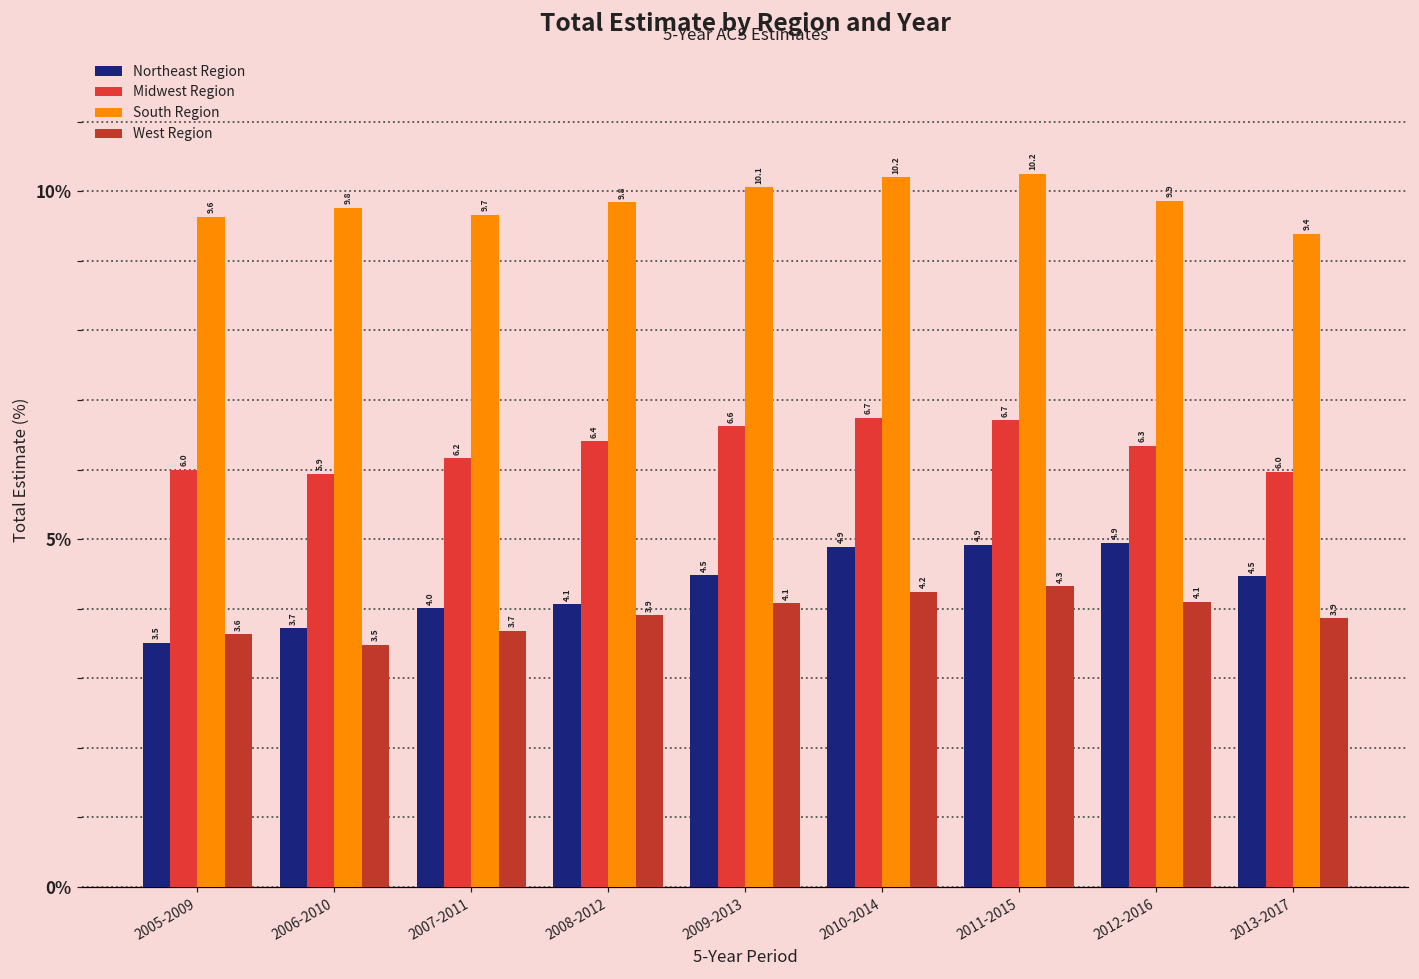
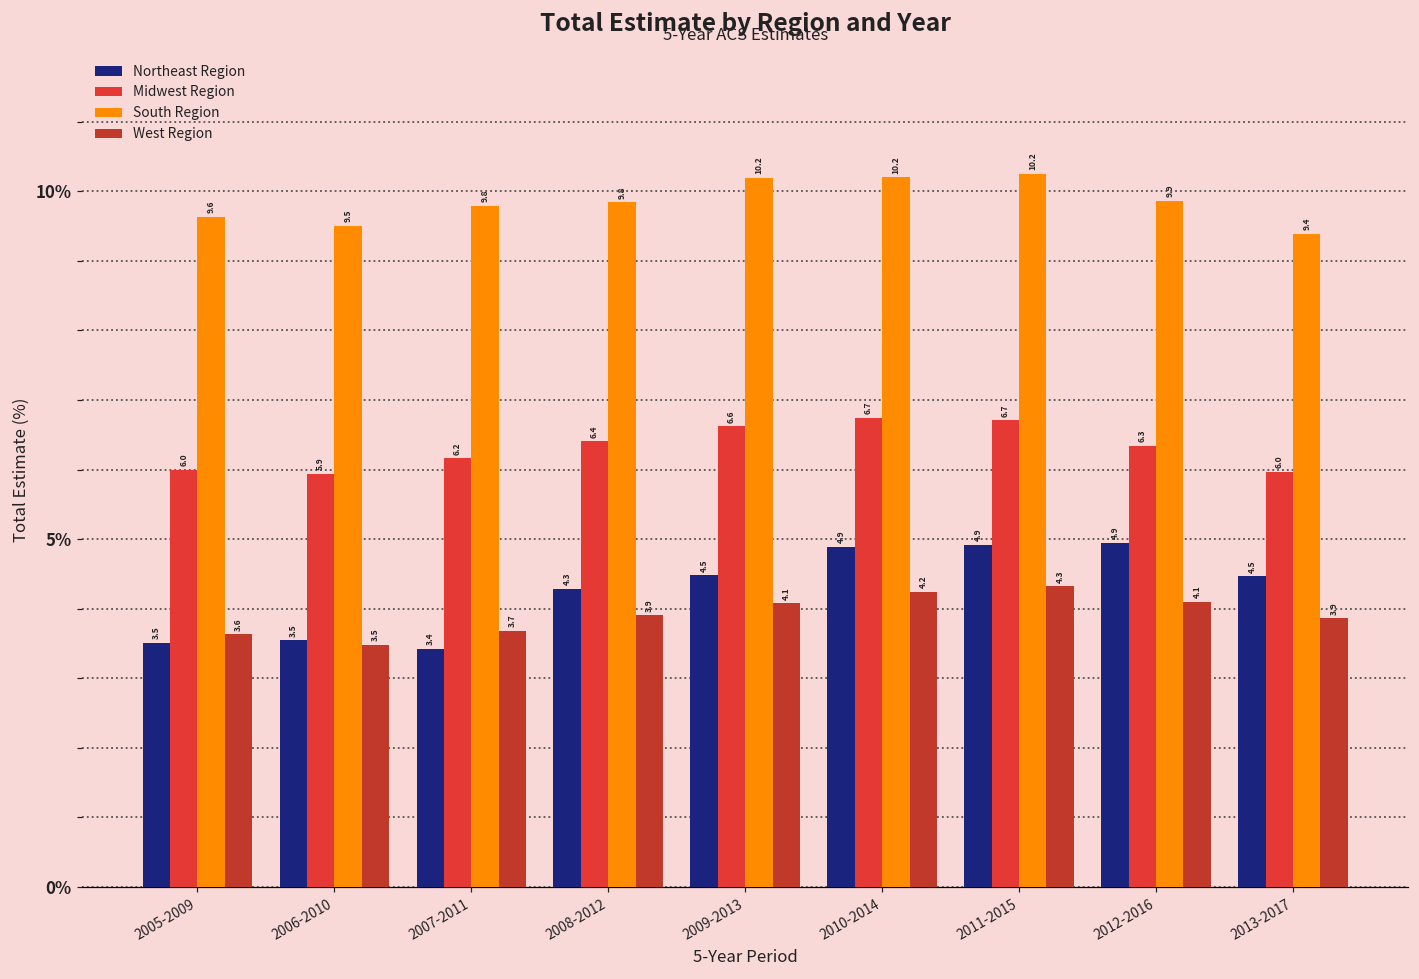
Northeast Region, 2006-2010: 3.7 -> 3.5
South Region, 2006-2010: 9.8 -> 9.5
Northeast Region, 2007-2011: 4.0 -> 3.4
South Region, 2007-2011: 9.7 -> 9.8
Northeast Region, 2008-2012: 4.1 -> 4.3
South Region, 2009-2013: 10.1 -> 10.2
